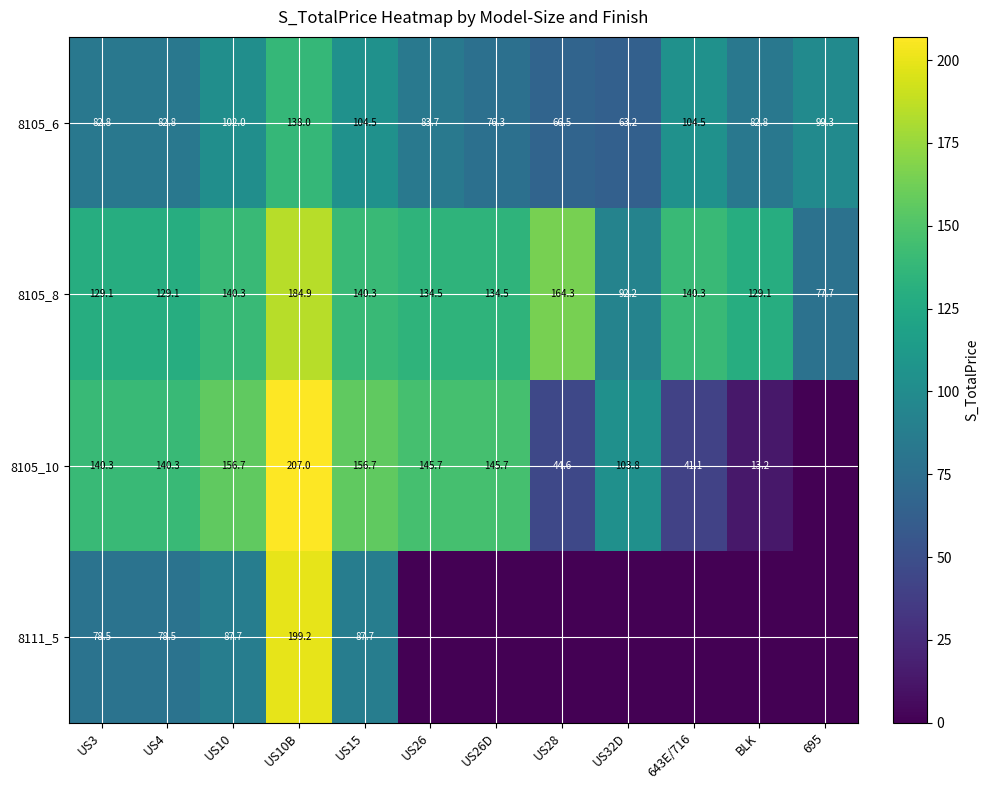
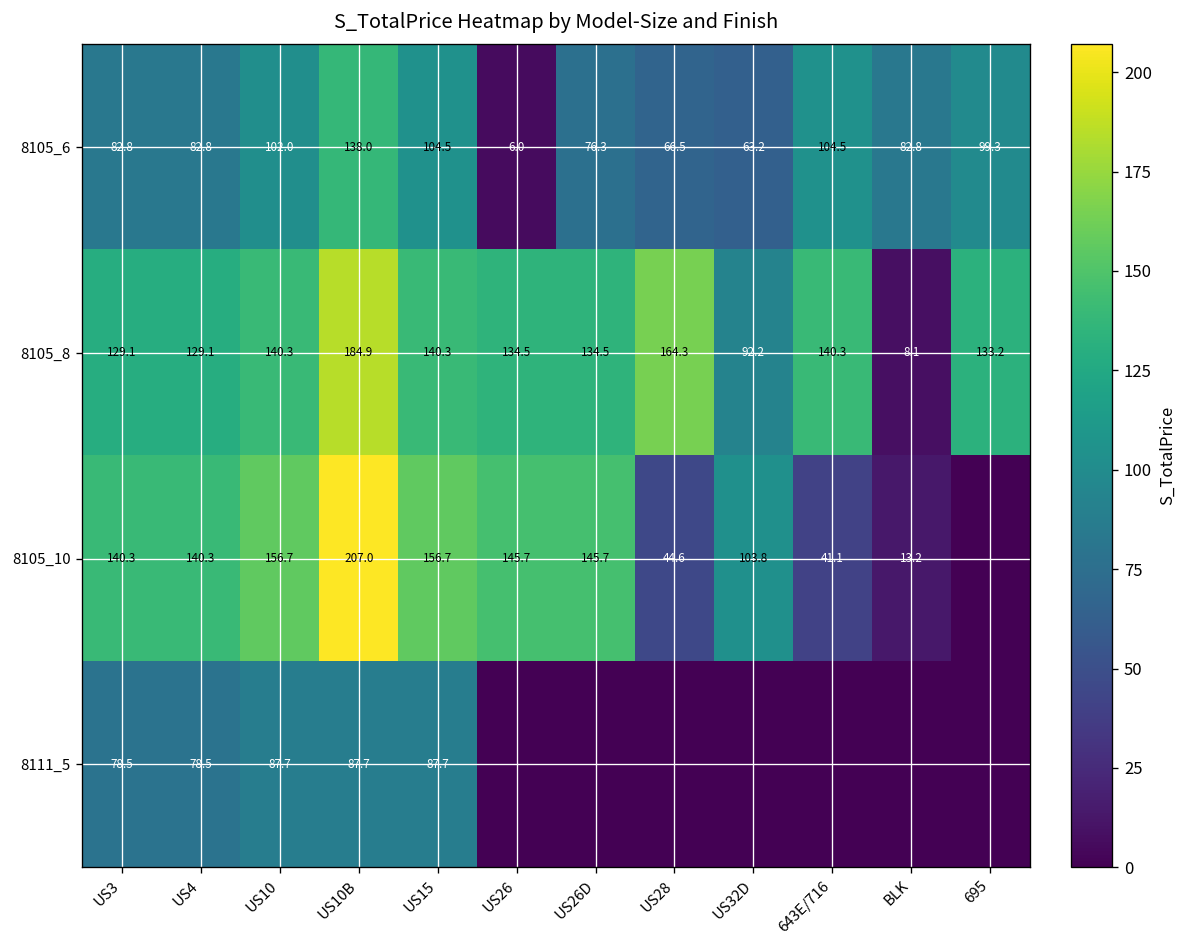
8105_6, US26: 83.7 -> 6.0
8105_8, BLK: 129.1 -> 8.1
8105_8, 695: 77.7 -> 133.2
8111_5, US10B: 199.2 -> 87.7
